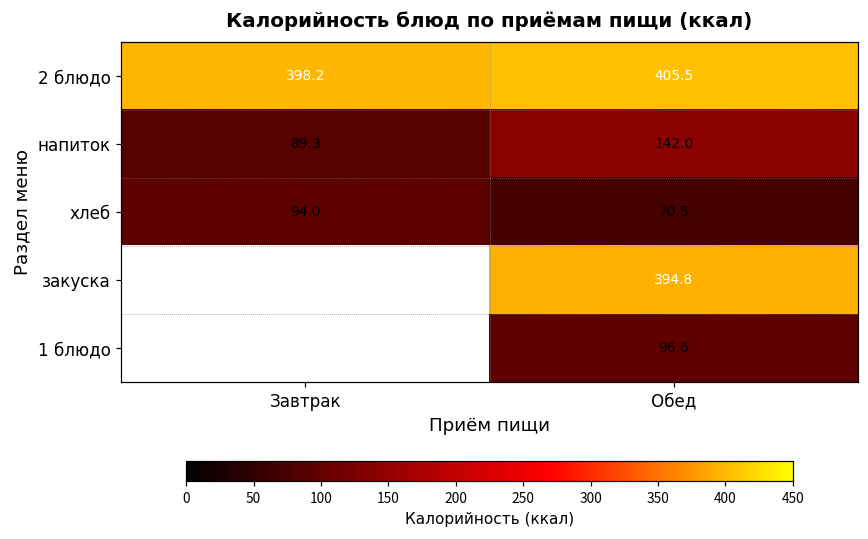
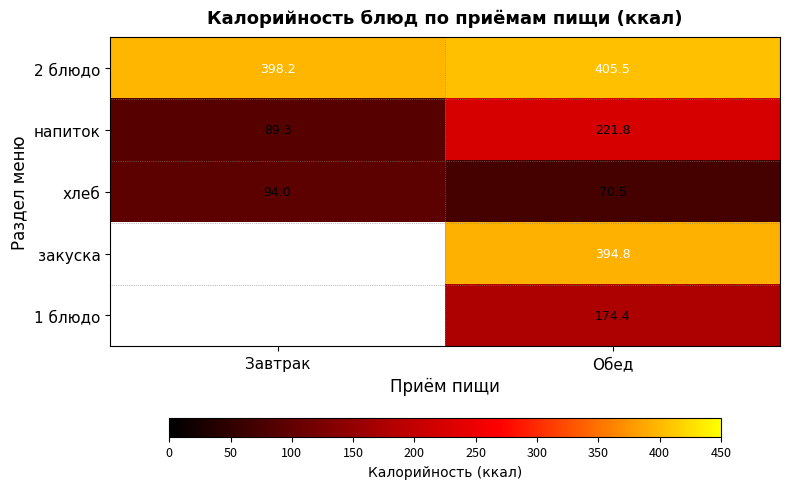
напиток, Обед: 142.0 -> 221.8
1 блюдо, Обед: 96.6 -> 174.4
